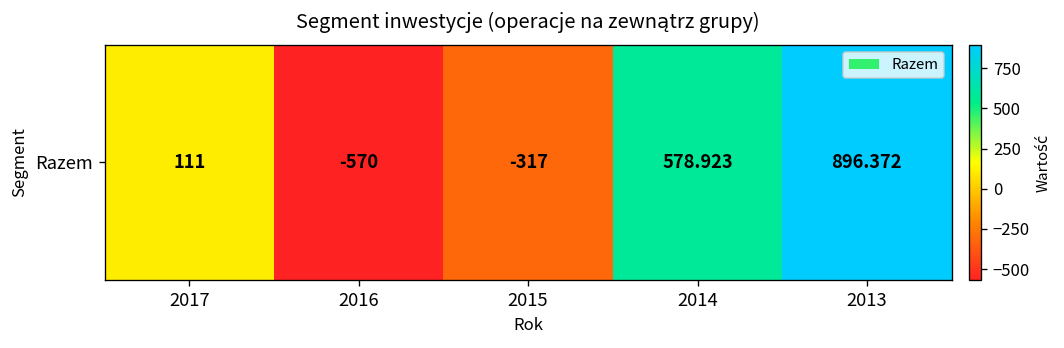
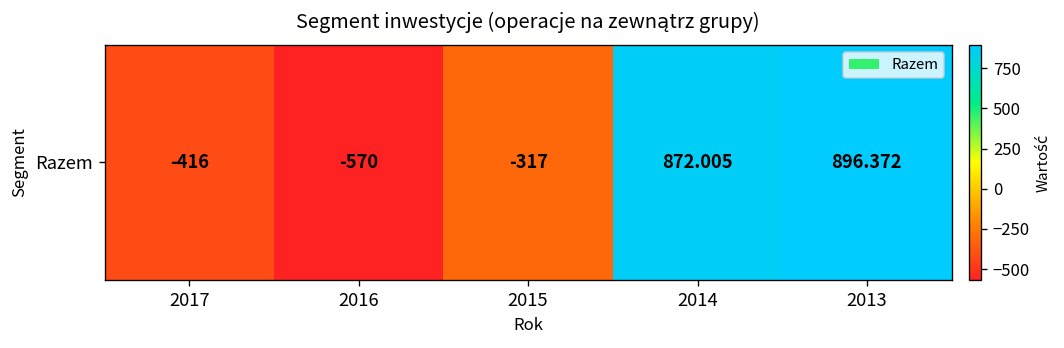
Razem, 2017: 111 -> -416
Razem, 2014: 578.923 -> 872.005
